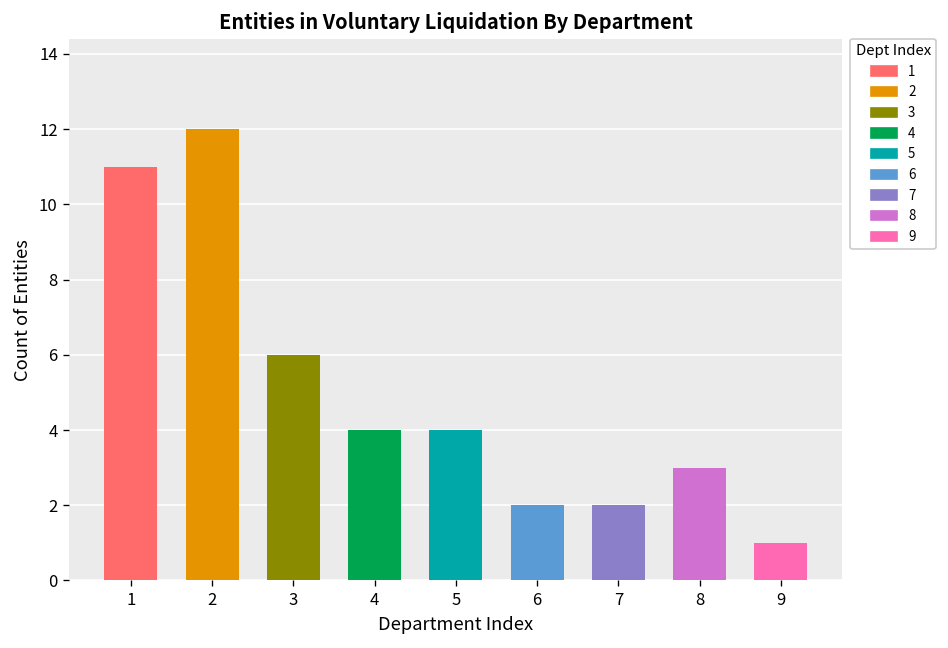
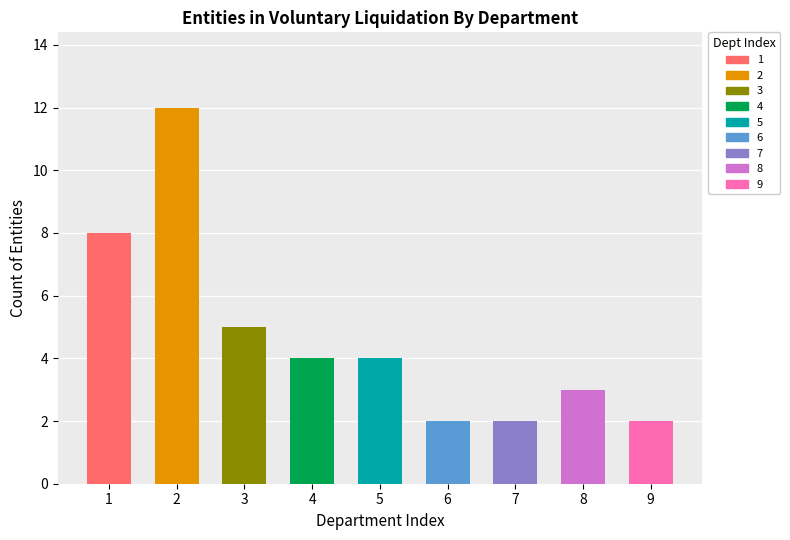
1: 11 -> 8
3: 6 -> 5
9: 1 -> 2
